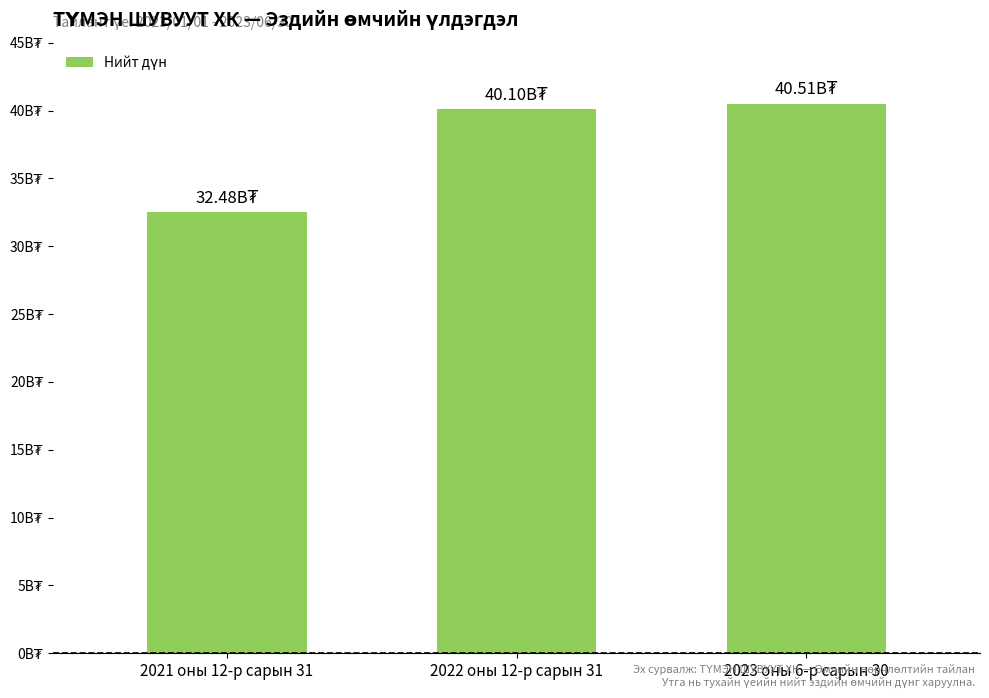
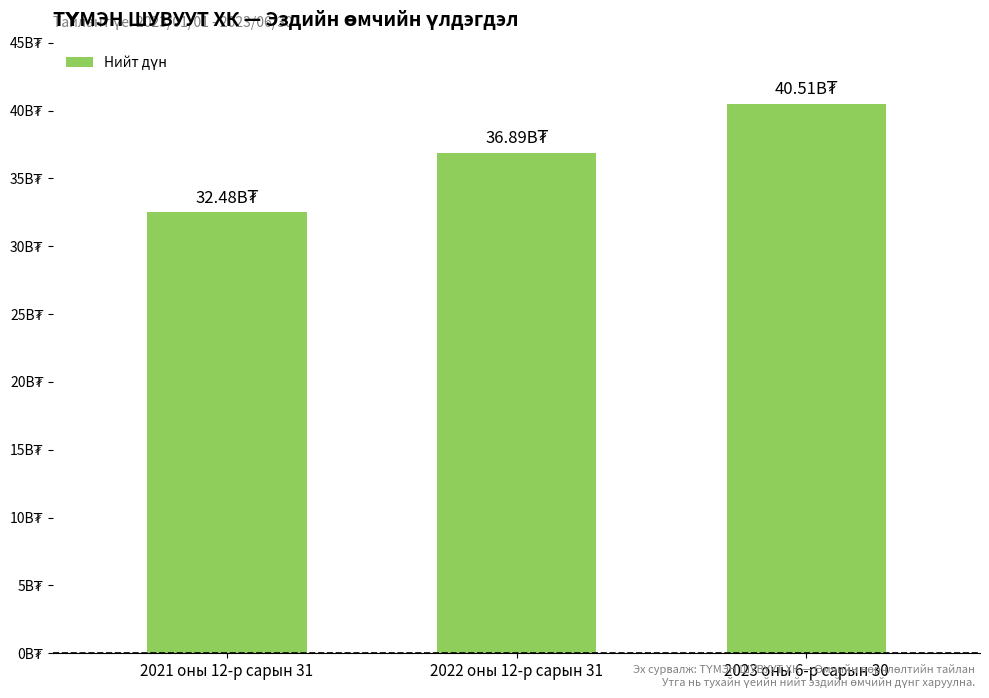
2022 оны 12-р сарын 31: 40.10B₮ -> 36.89B₮
